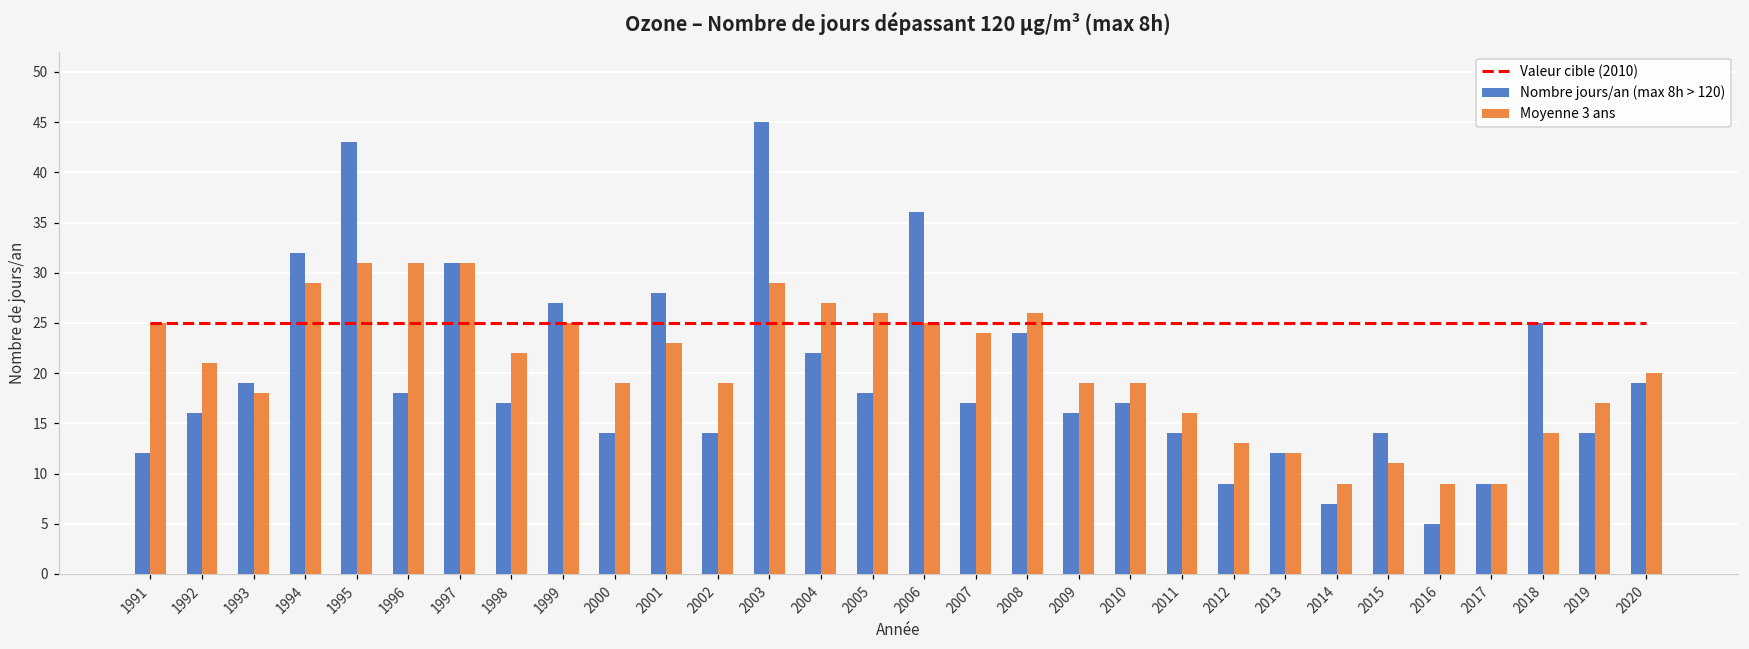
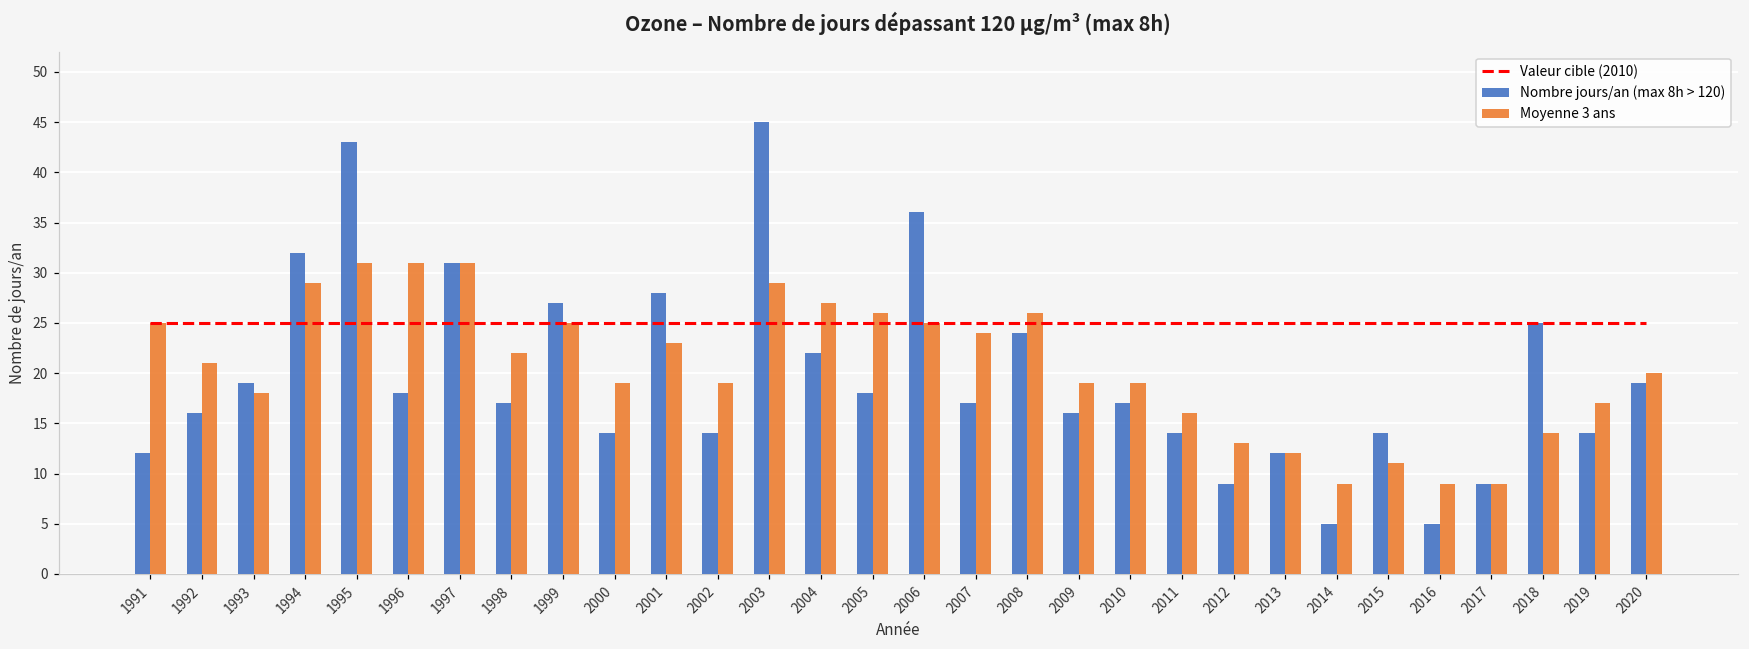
Nombre jours/an (max 8h > 120), 2014: 7 -> 5
